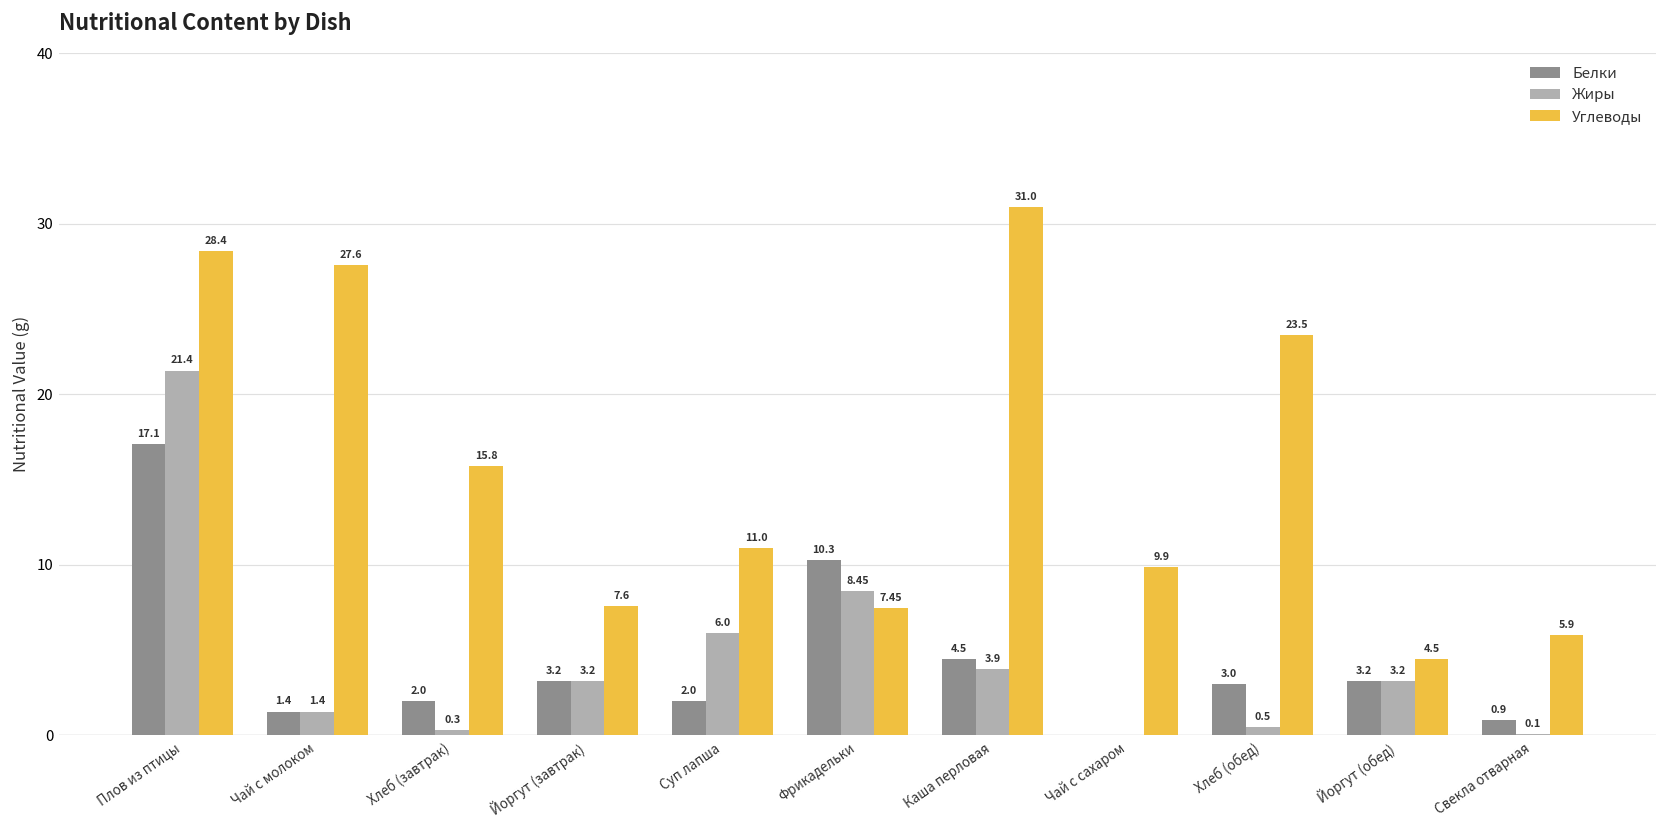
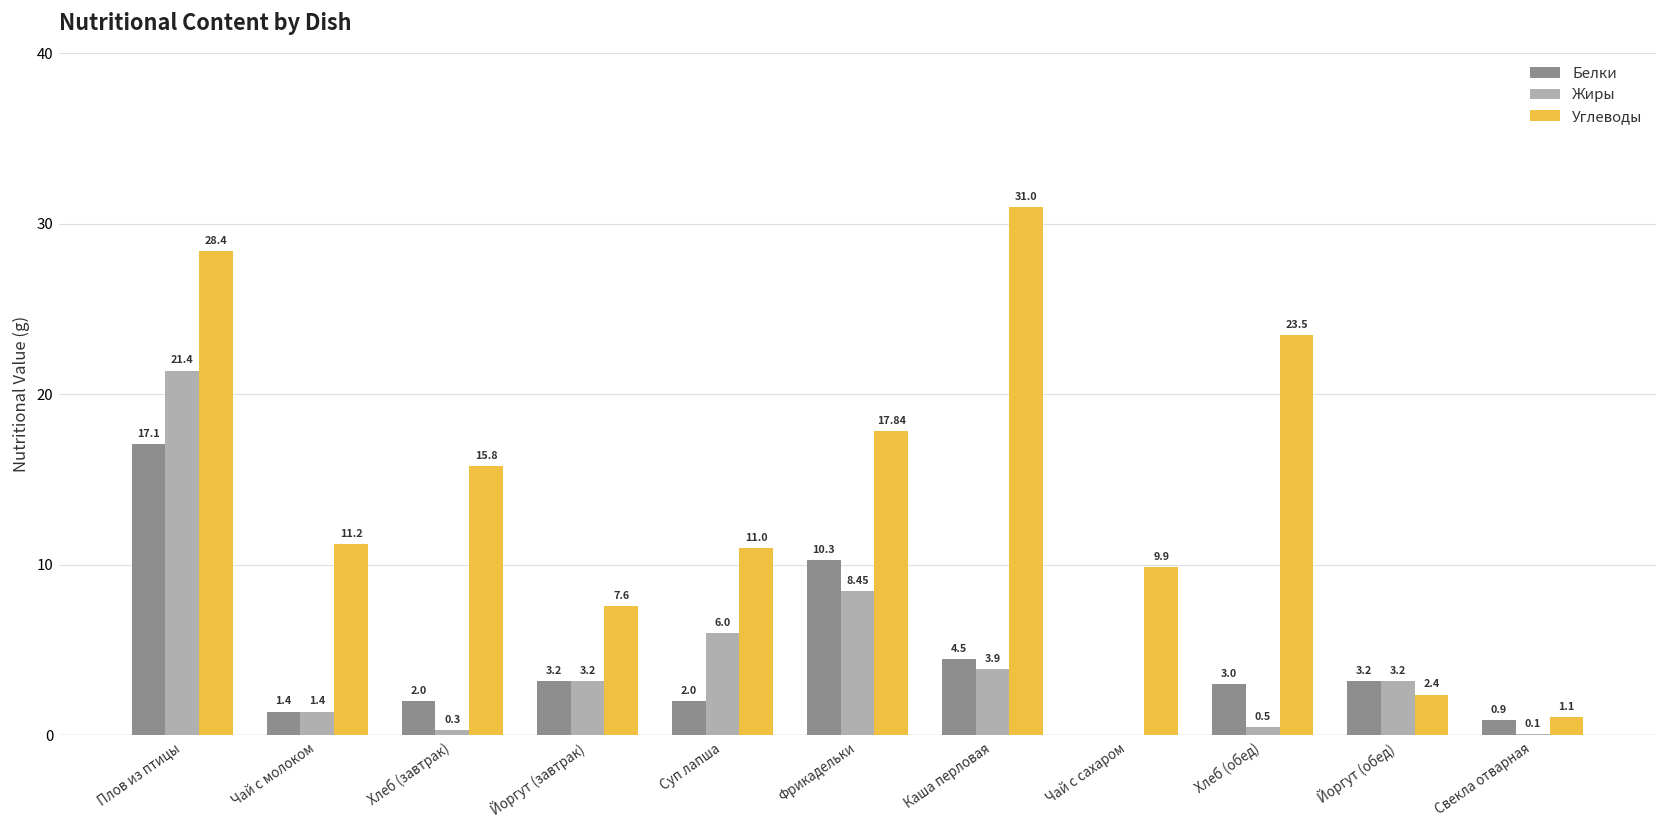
Углеводы, Чай с молоком: 27.6 -> 11.2
Углеводы, Фрикадельки: 7.45 -> 17.84
Углеводы, Йоргут (обед): 4.5 -> 2.4
Углеводы, Свекла отварная: 5.9 -> 1.1
